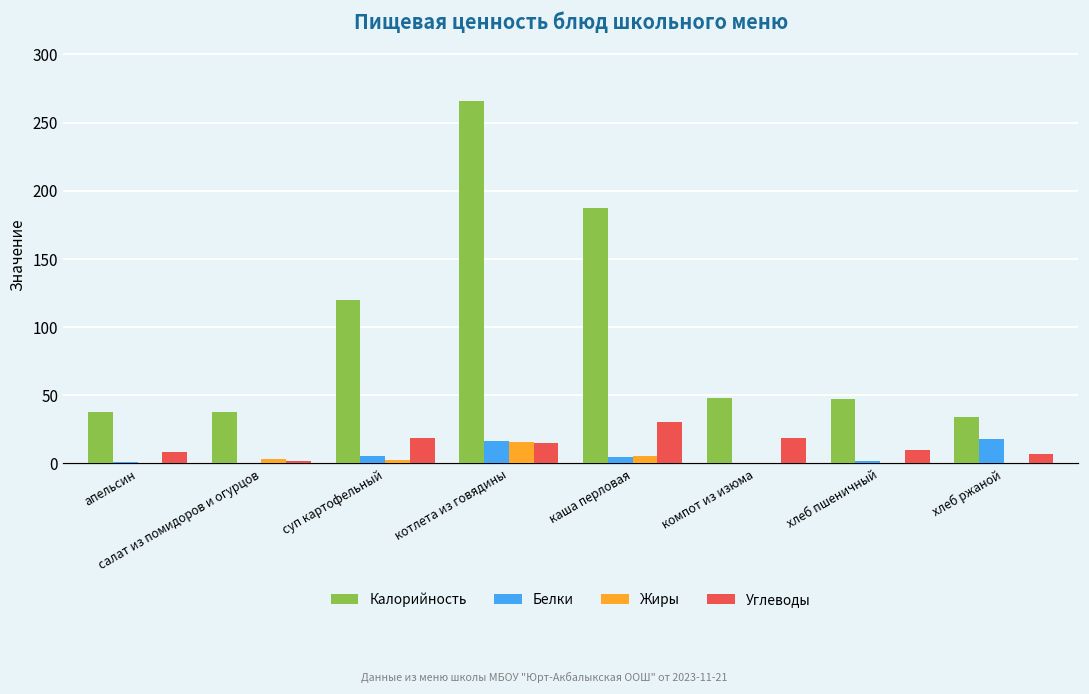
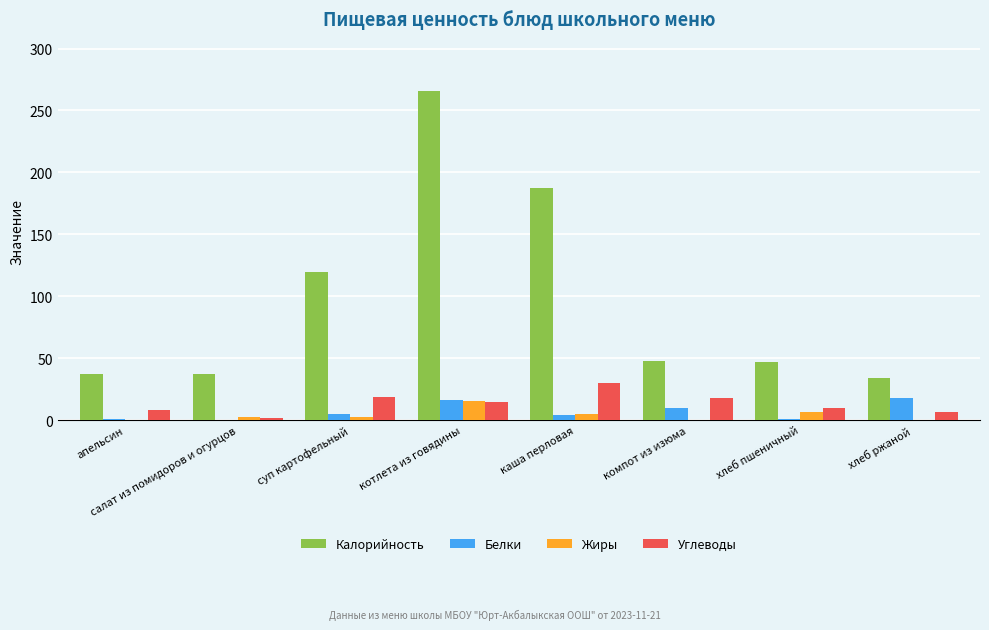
Белки, компот из изюма: 0 -> 10
Жиры, хлеб пшеничный: 0 -> 7
